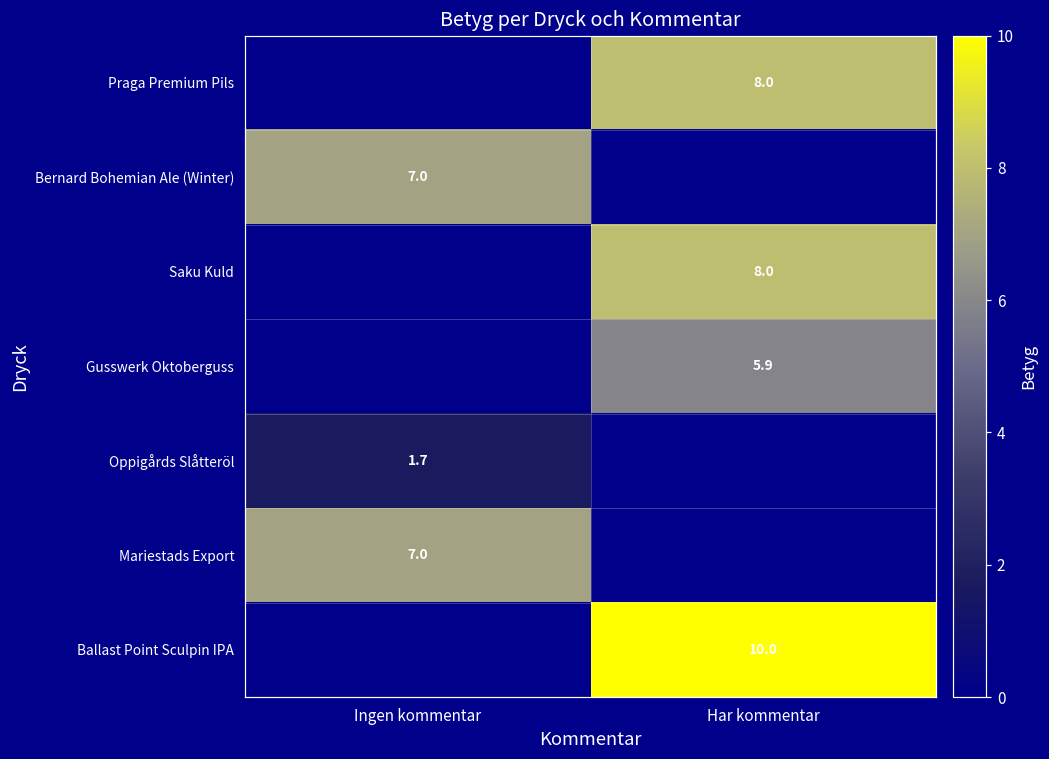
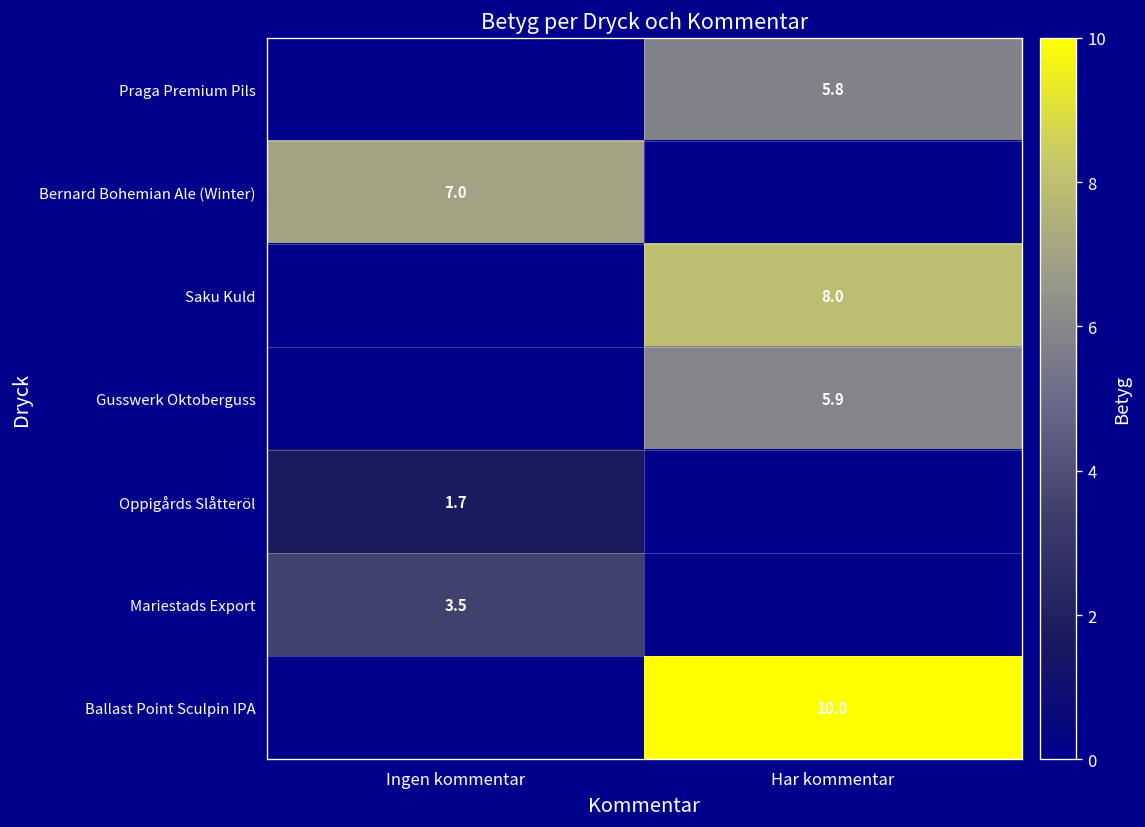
Praga Premium Pils, Har kommentar: 8.0 -> 5.8
Mariestads Export, Ingen kommentar: 7.0 -> 3.5
